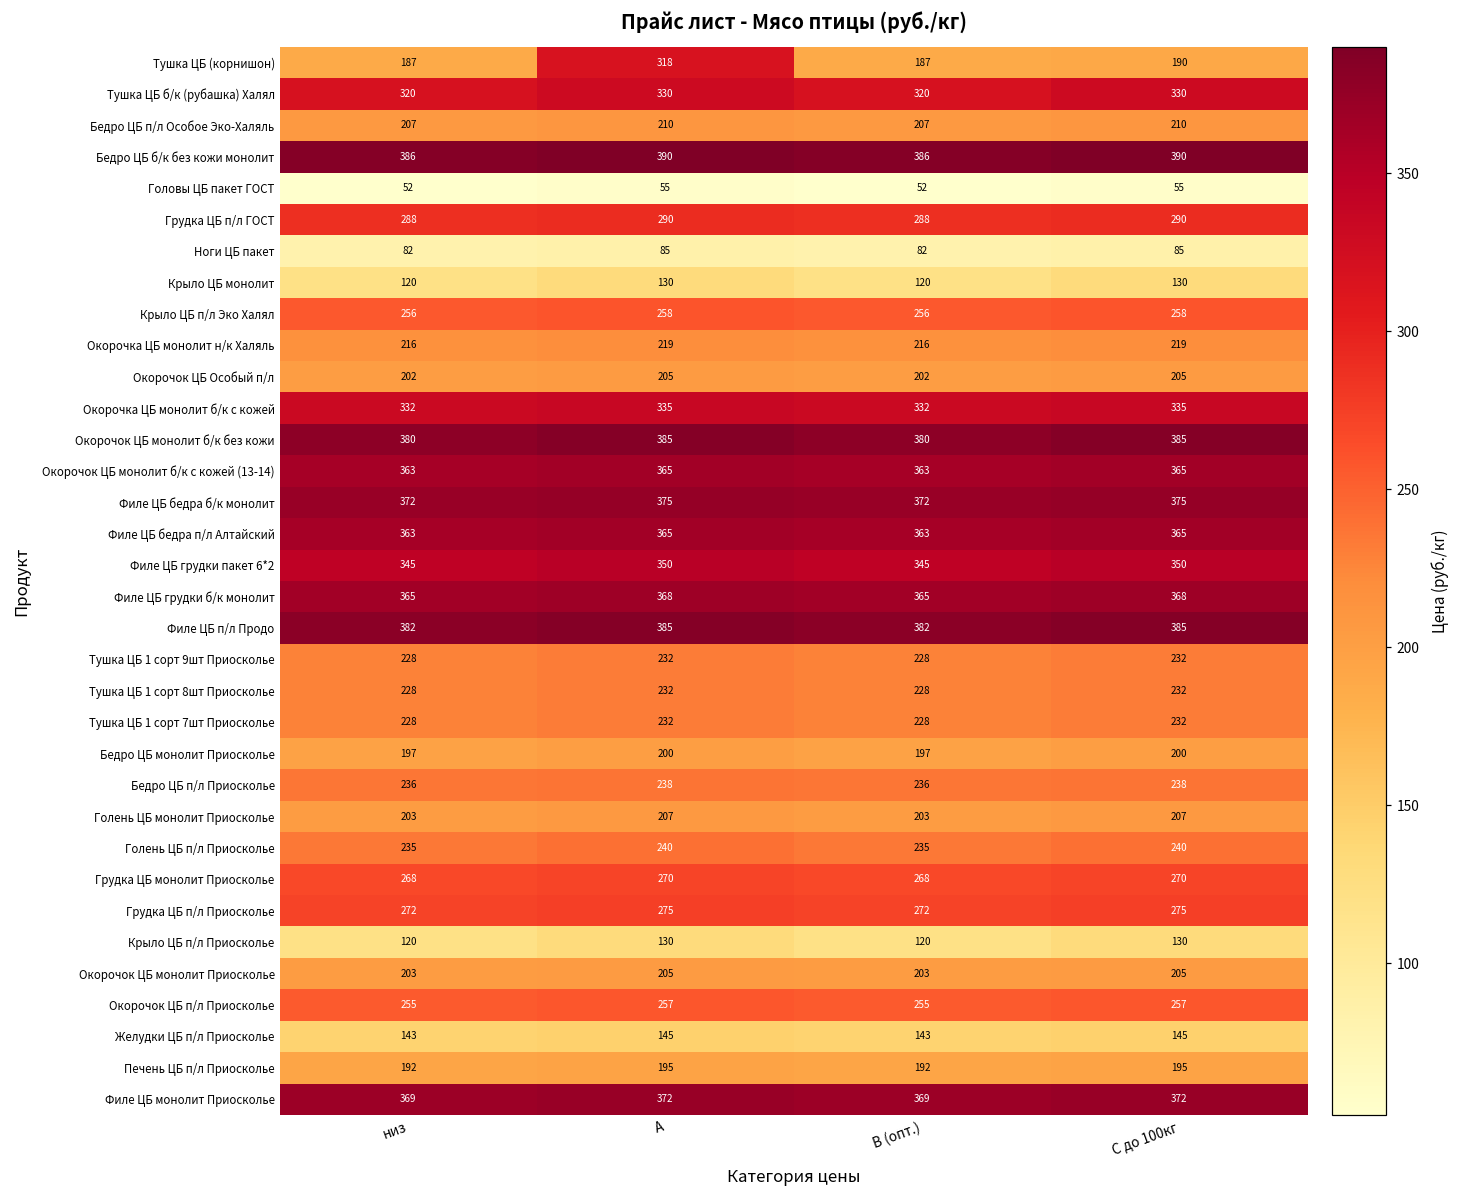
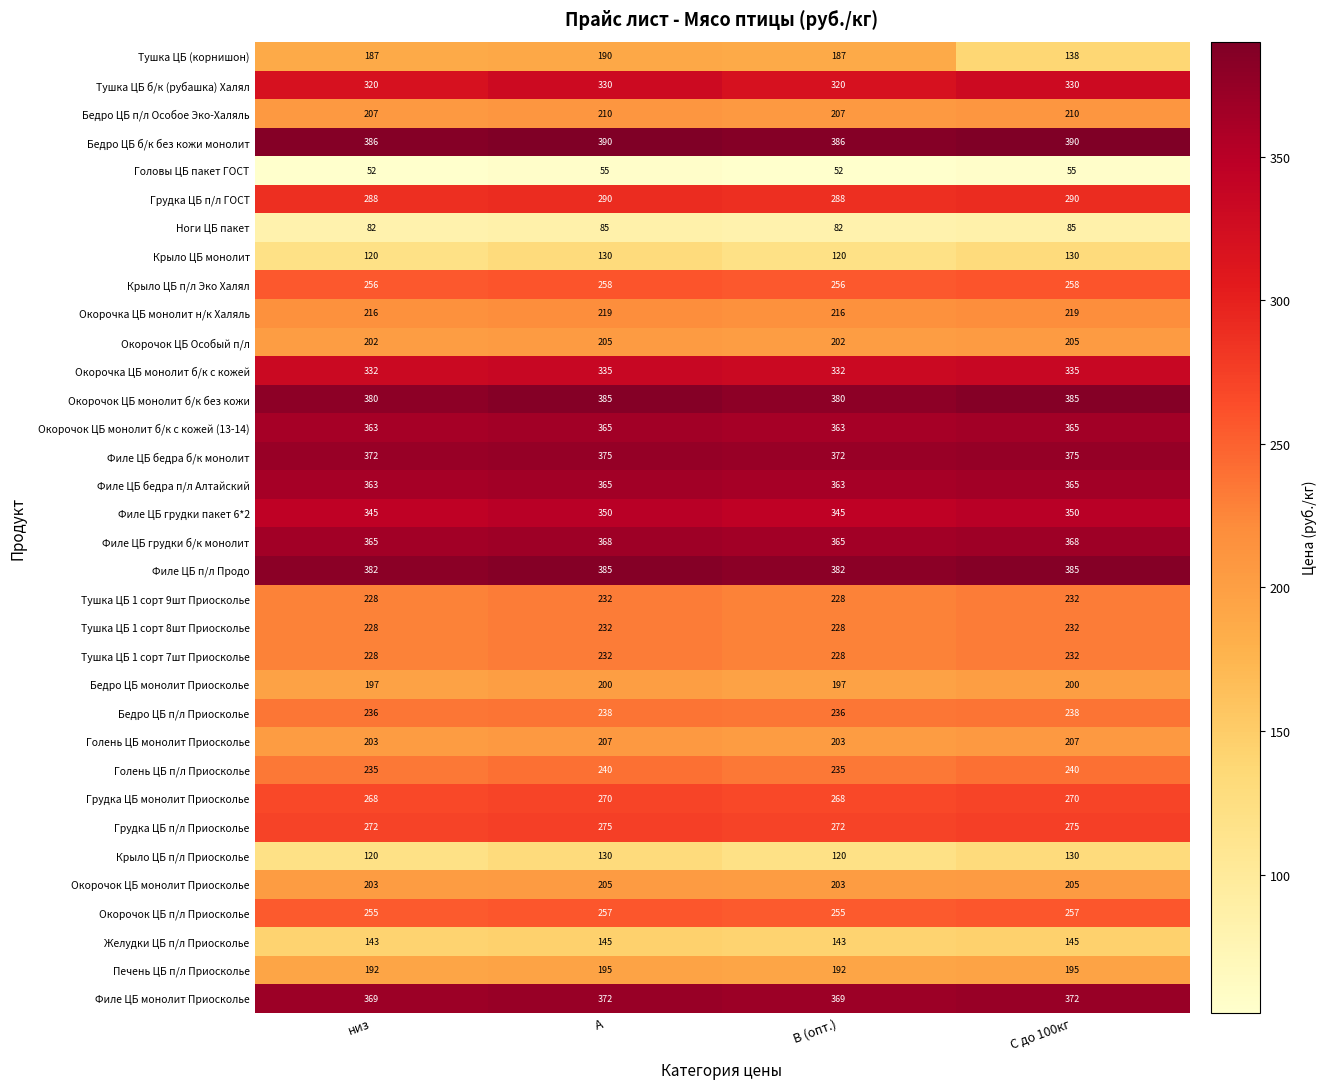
Тушка ЦБ (корнишон), А: 318 -> 190
Тушка ЦБ (корнишон), С до 100кг: 190 -> 138
